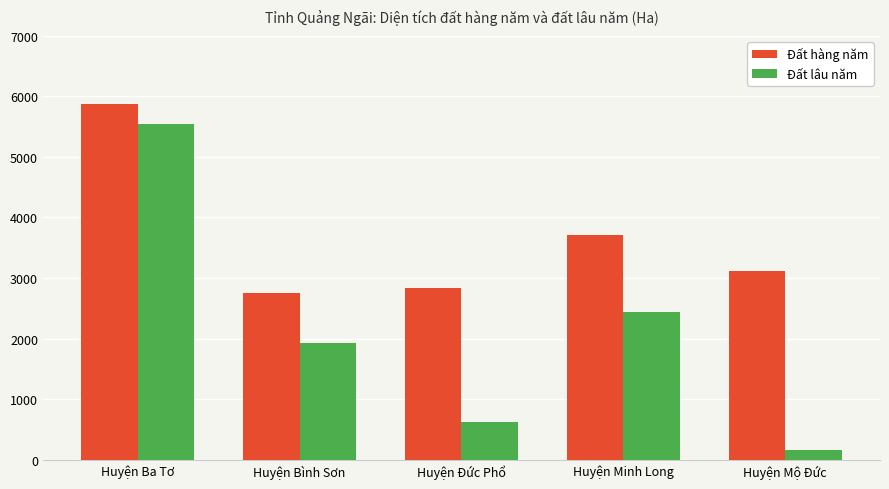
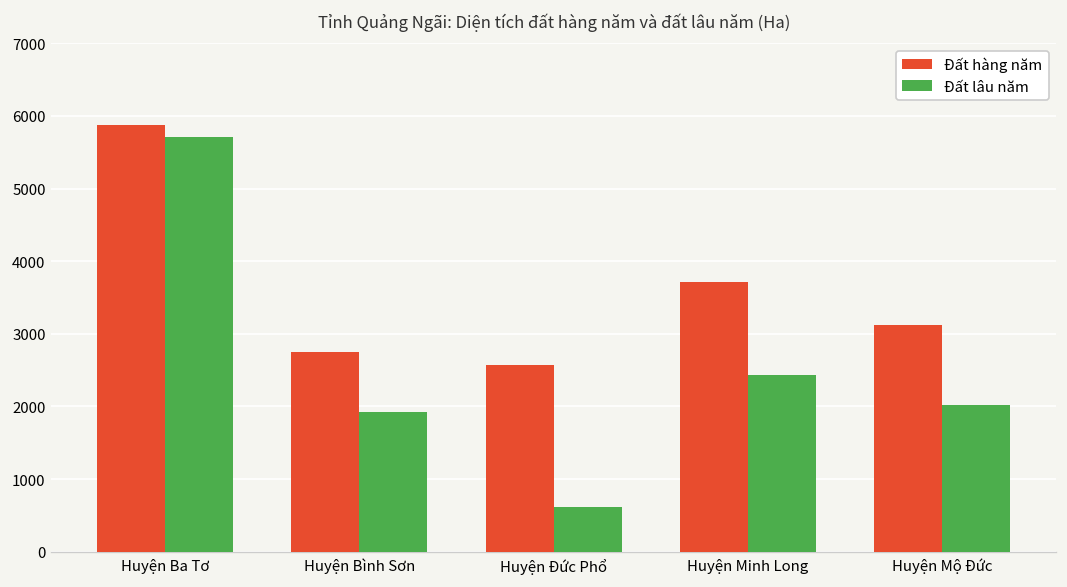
Đất lâu năm, Huyện Ba Tơ: 5500 -> 5700
Đất hàng năm, Huyện Đức Phổ: 2800 -> 2600
Đất lâu năm, Huyện Mộ Đức: 200 -> 2000
